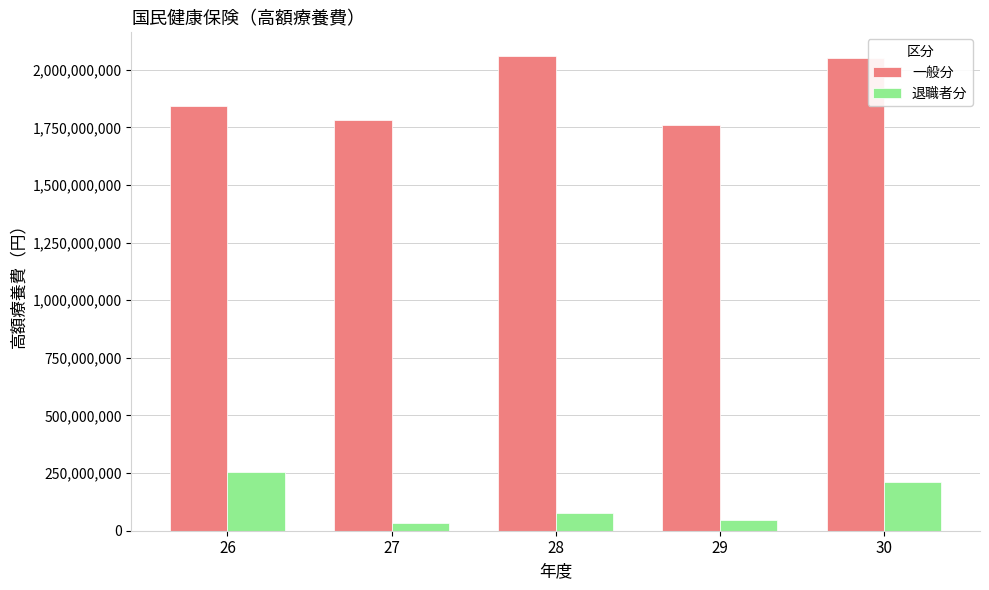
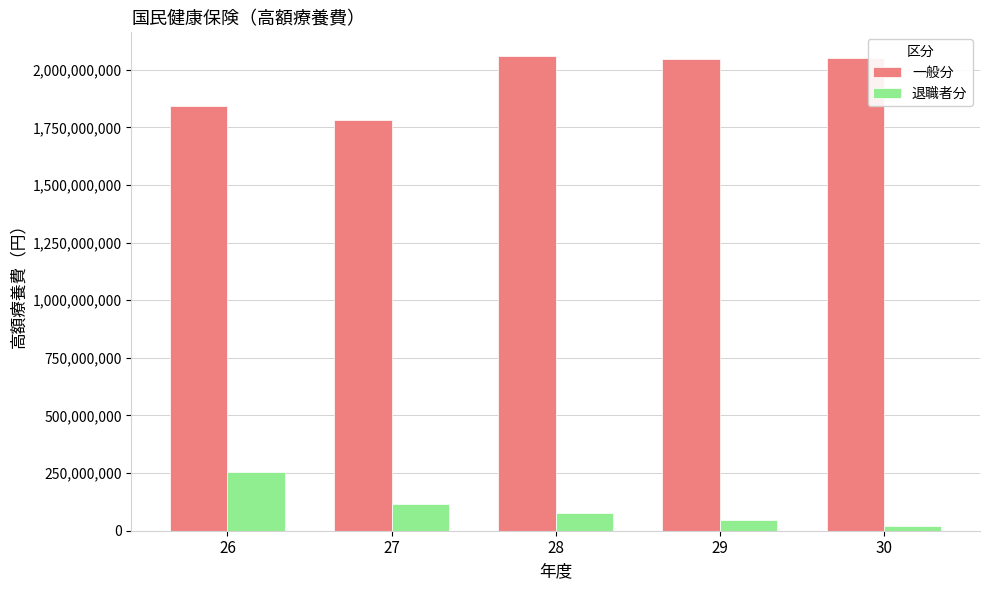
退職者分, 27: 30,000,000 -> 120,000,000
一般分, 29: 1,760,000,000 -> 2,040,000,000
退職者分, 30: 210,000,000 -> 20,000,000
